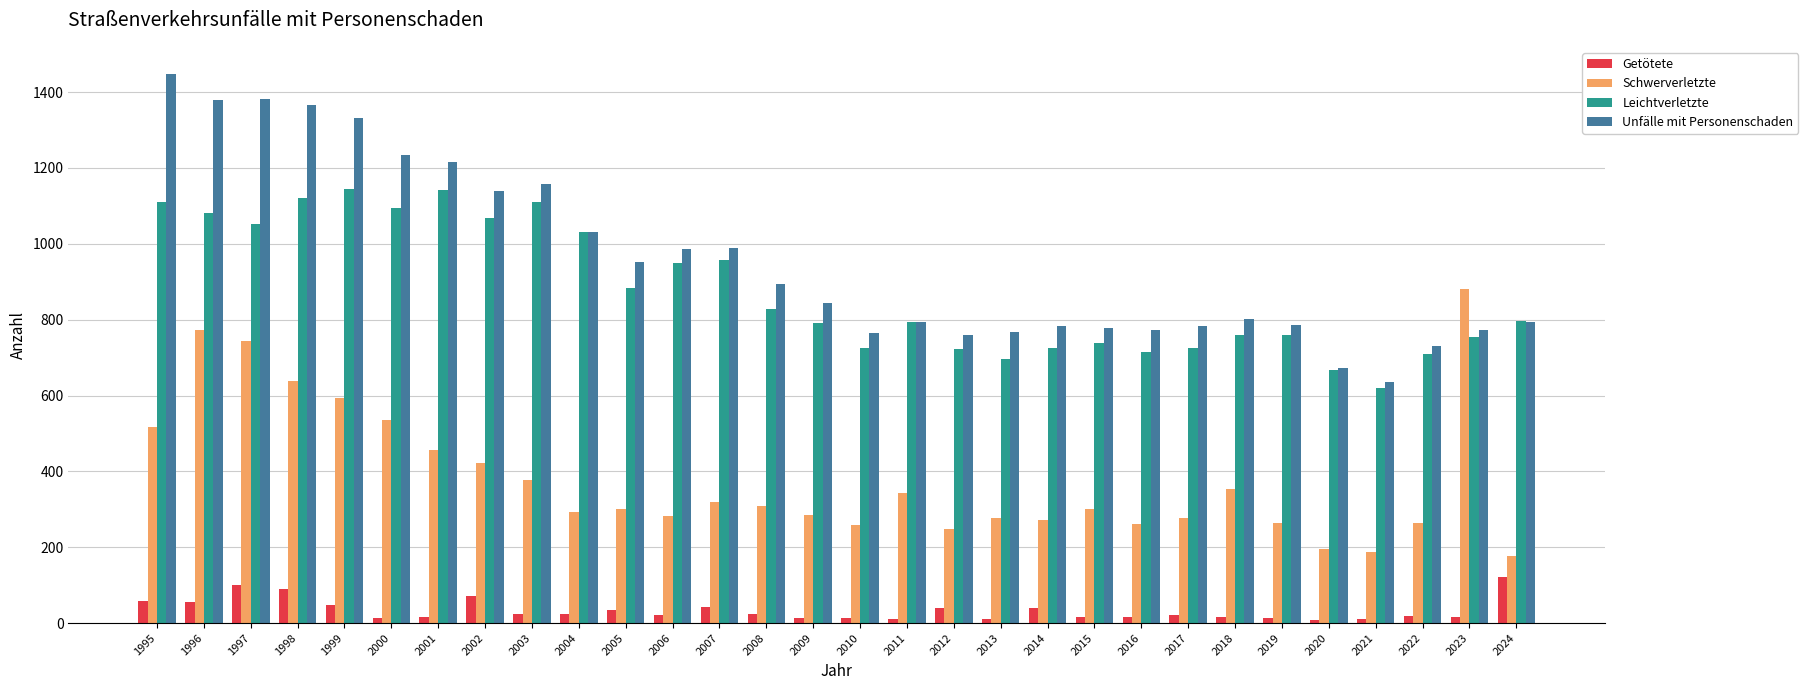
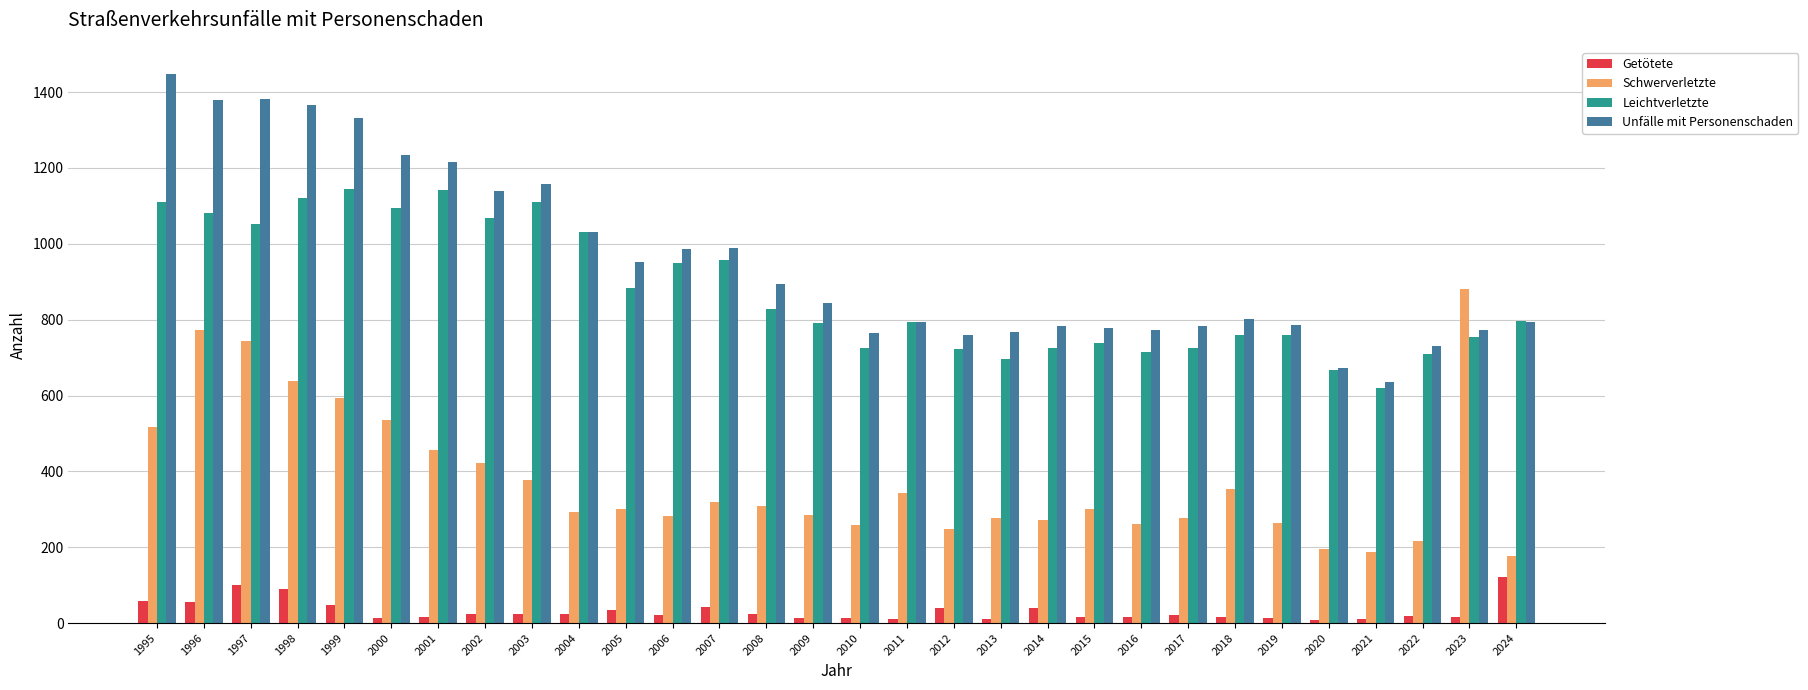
Getötete, 2002: 70 -> 20
Schwerverletzte, 2022: 260 -> 220
